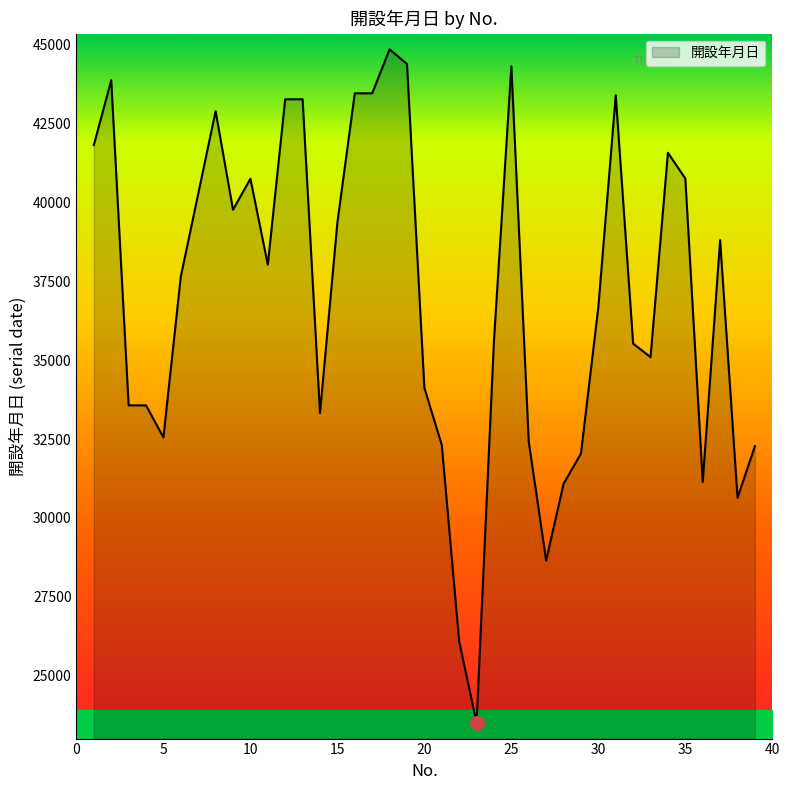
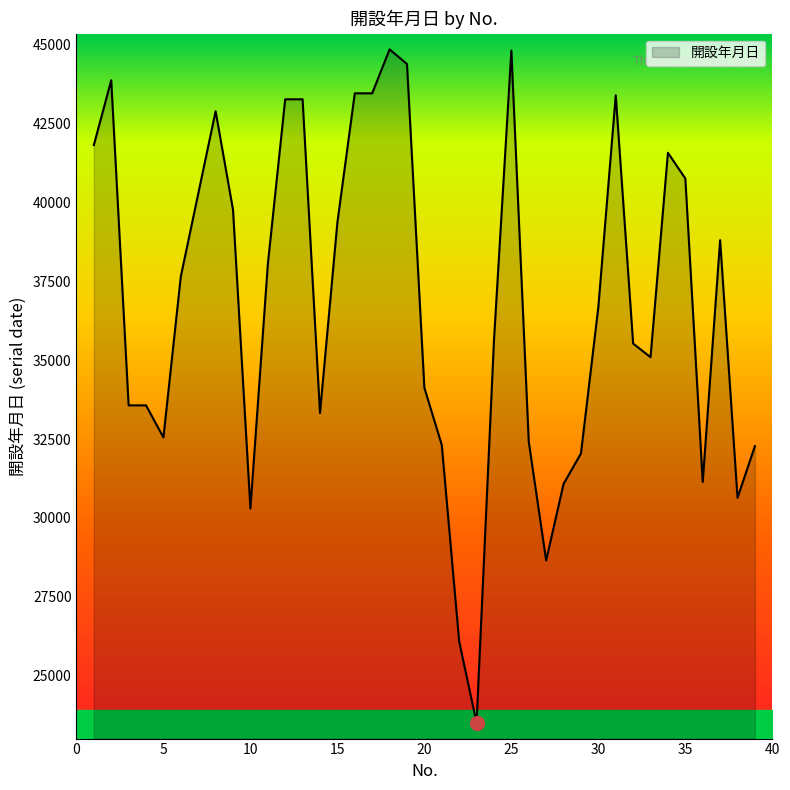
開設年月日, 10: 40800 -> 30300
開設年月日, 25: 44300 -> 44800
